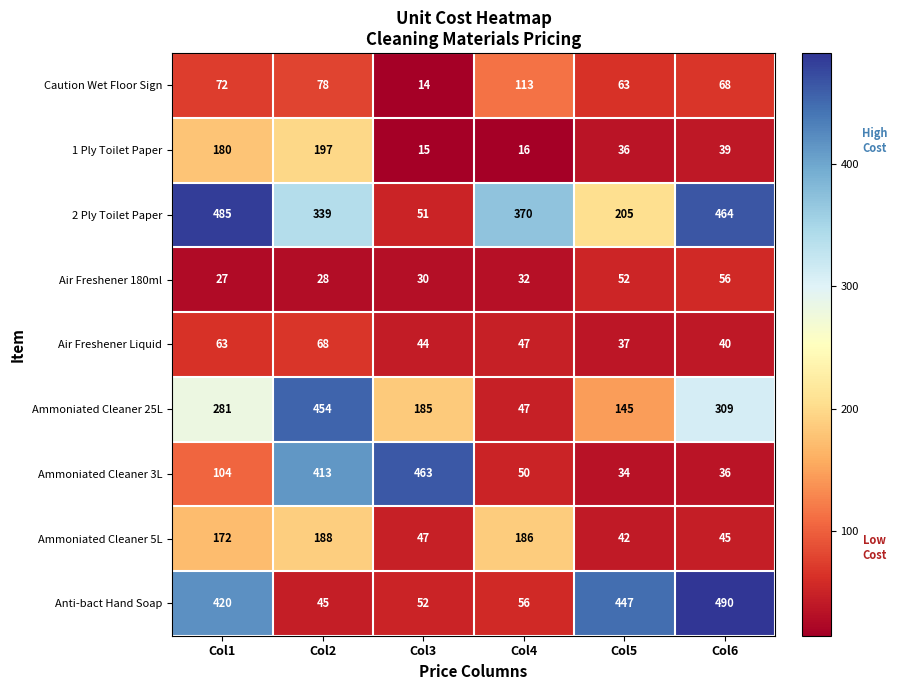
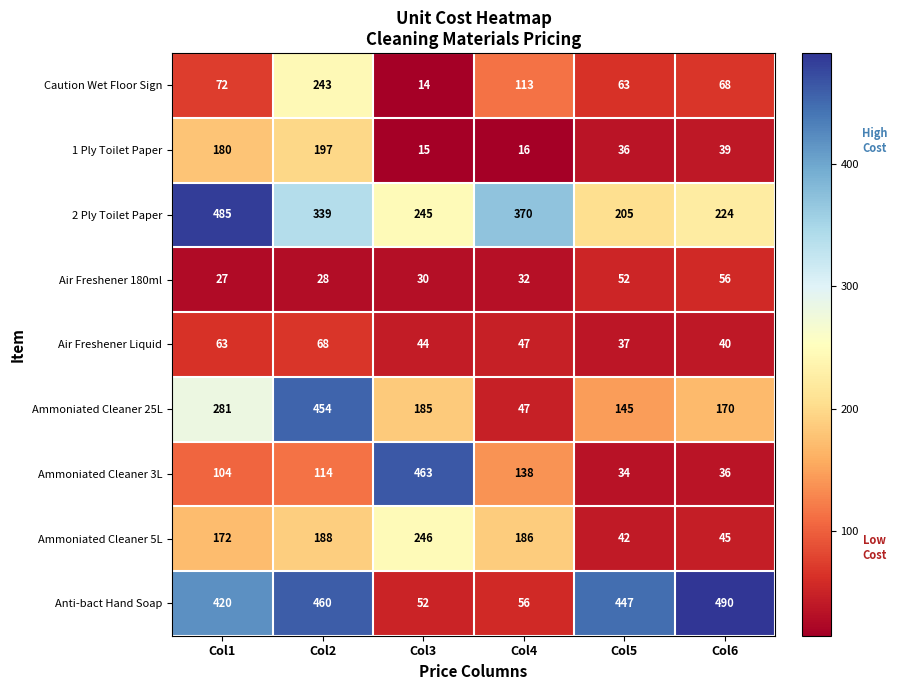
Caution Wet Floor Sign, Col2: 78 -> 243
2 Ply Toilet Paper, Col3: 51 -> 245
2 Ply Toilet Paper, Col6: 464 -> 224
Ammoniated Cleaner 25L, Col6: 309 -> 170
Ammoniated Cleaner 3L, Col2: 413 -> 114
Ammoniated Cleaner 3L, Col4: 50 -> 138
Ammoniated Cleaner 5L, Col3: 47 -> 246
Anti-bact Hand Soap, Col2: 45 -> 460
